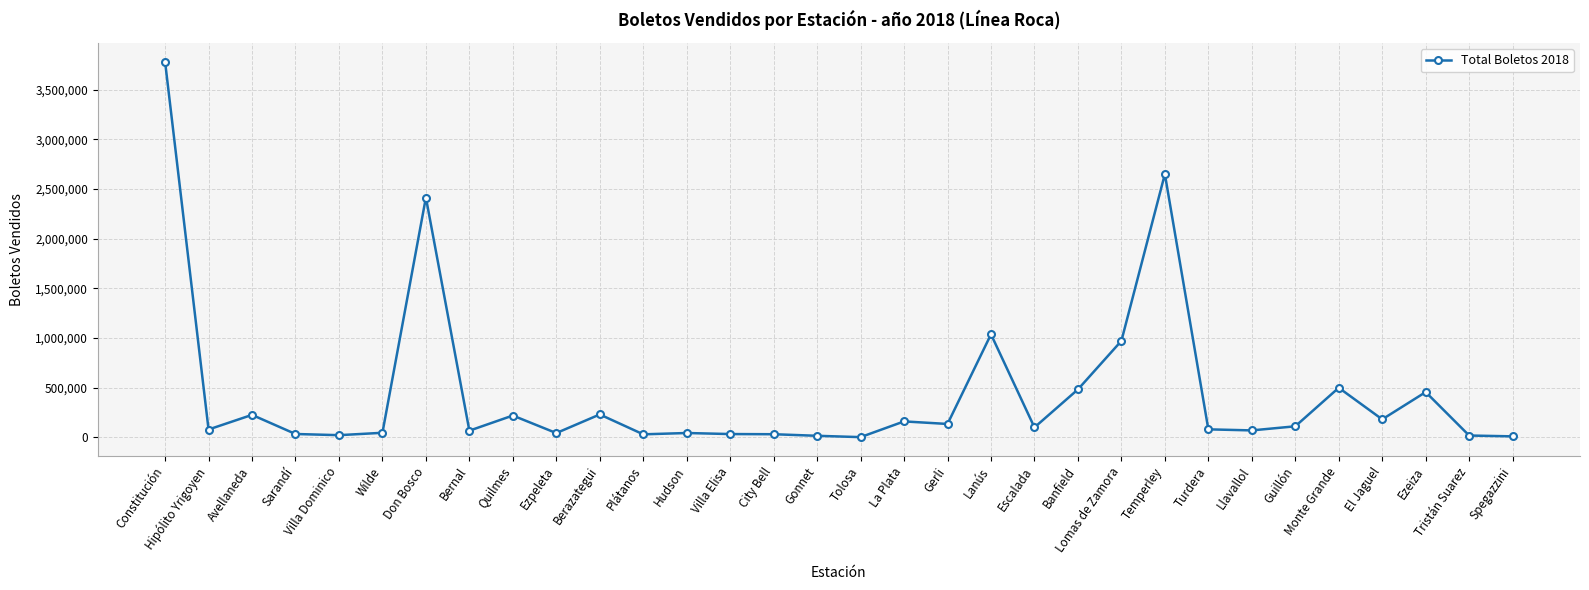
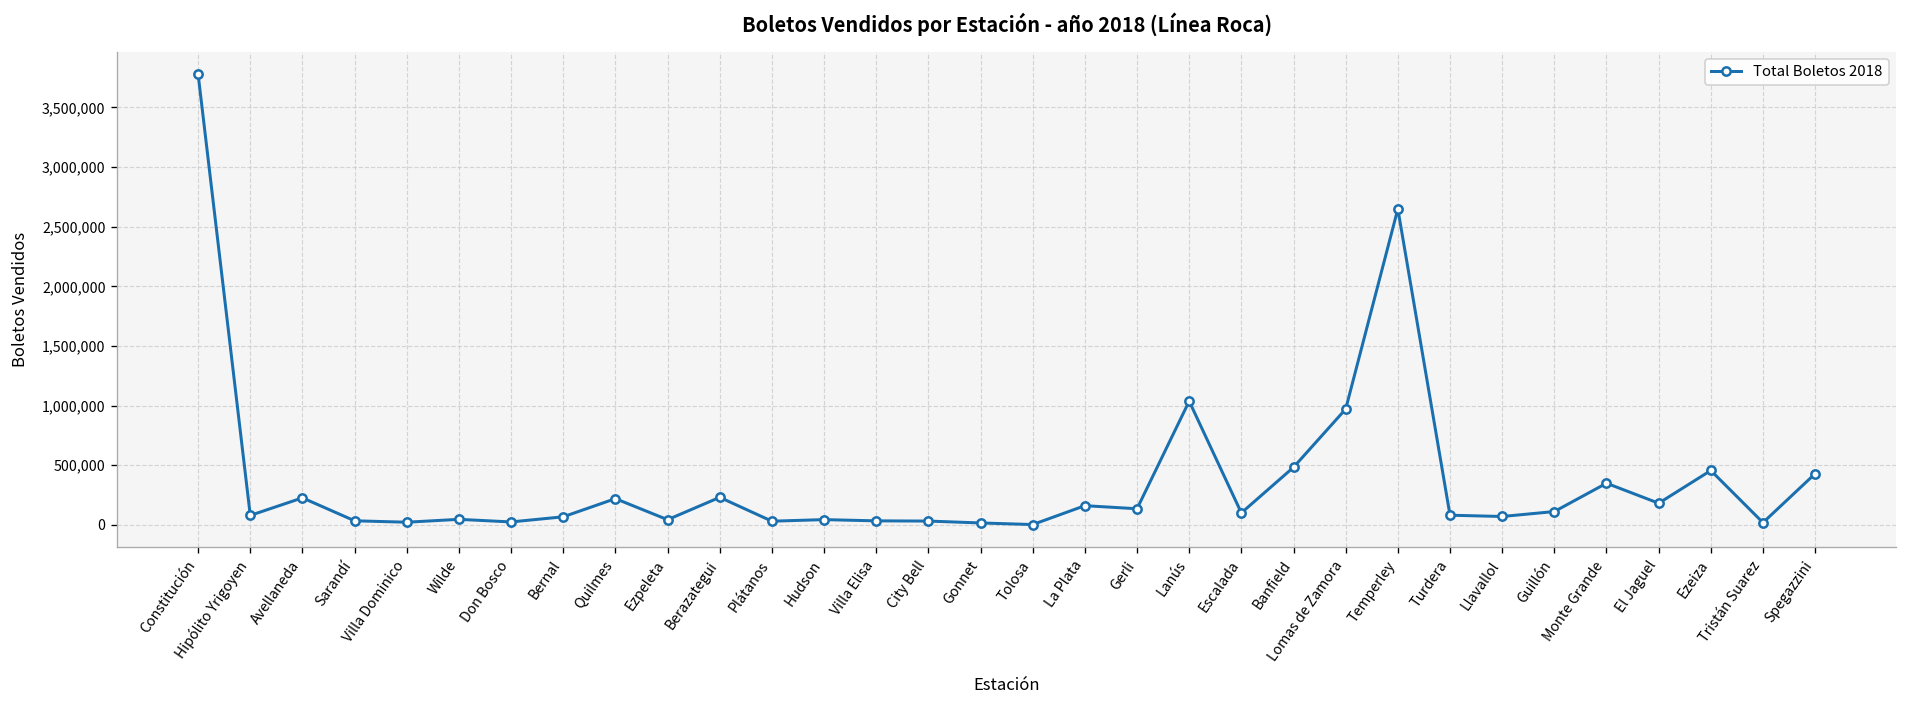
Don Bosco: 2,400,000 -> 0
Monte Grande: 500,000 -> 300,000
Spegazzini: 0 -> 400,000
